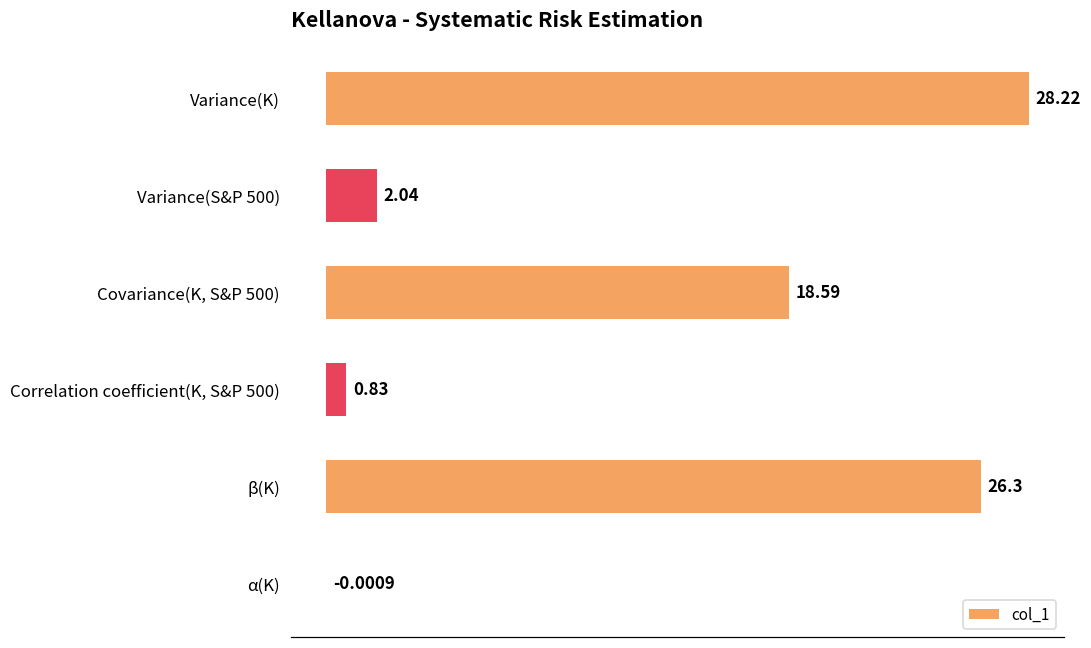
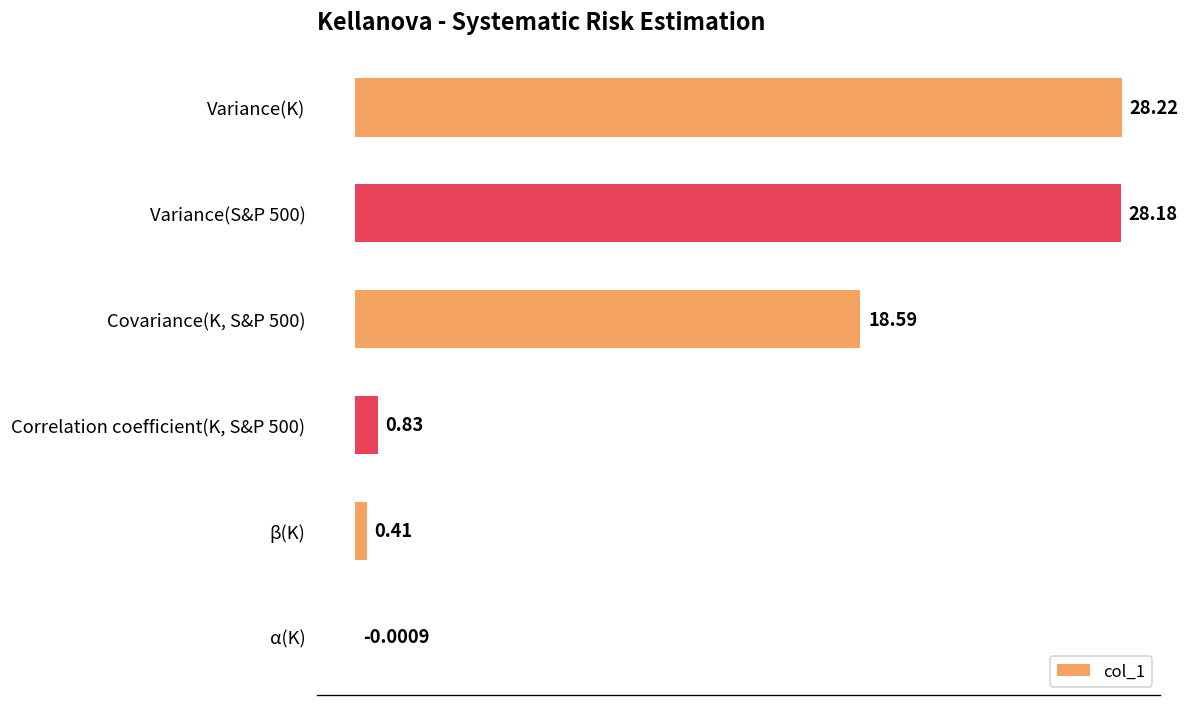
Variance(S&P 500): 2.04 -> 28.18
β(K): 26.3 -> 0.41
